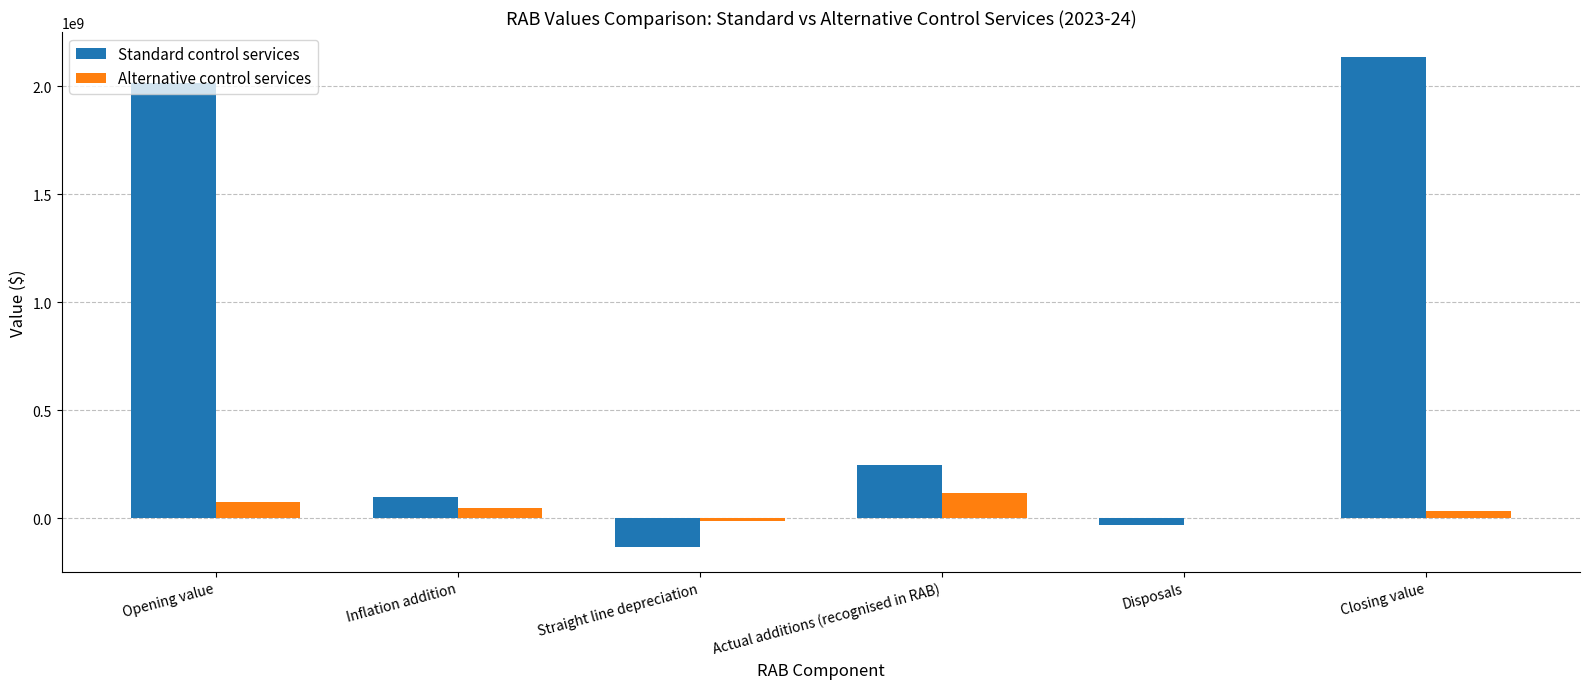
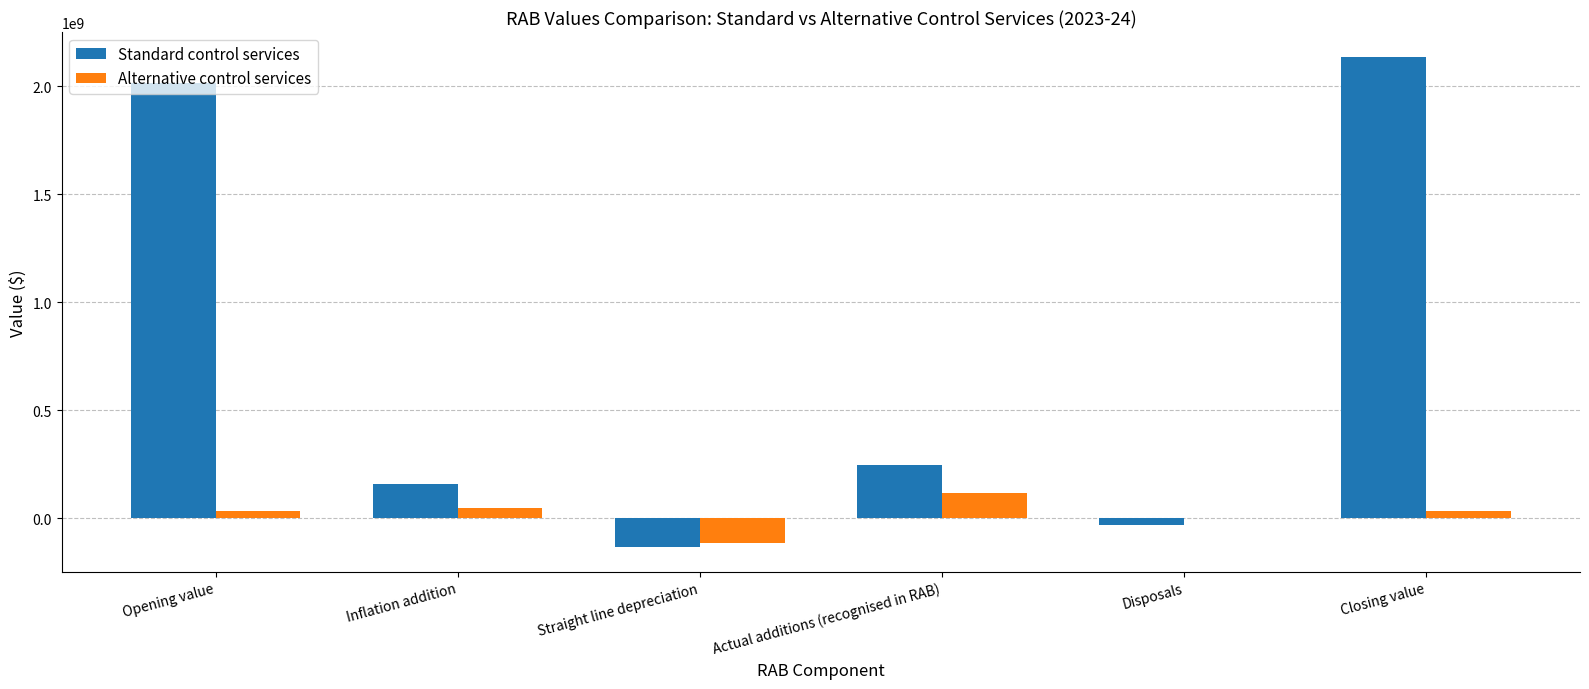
Alternative control services, Opening value: 80000000 -> 30000000
Standard control services, Inflation addition: 100000000 -> 160000000
Alternative control services, Straight line depreciation: -10000000 -> -110000000
